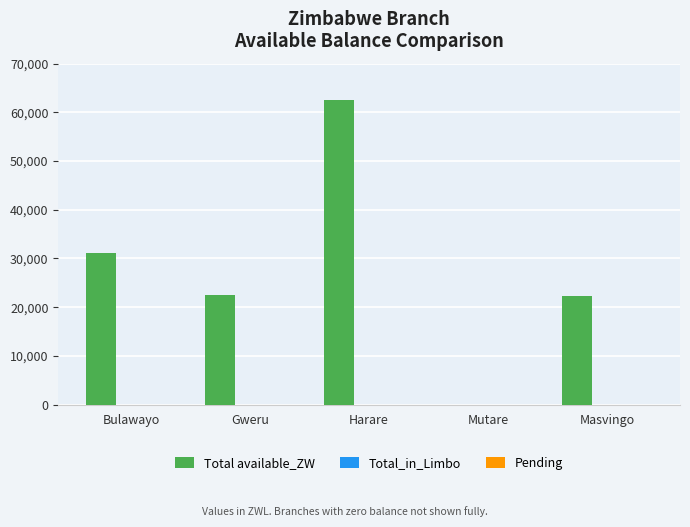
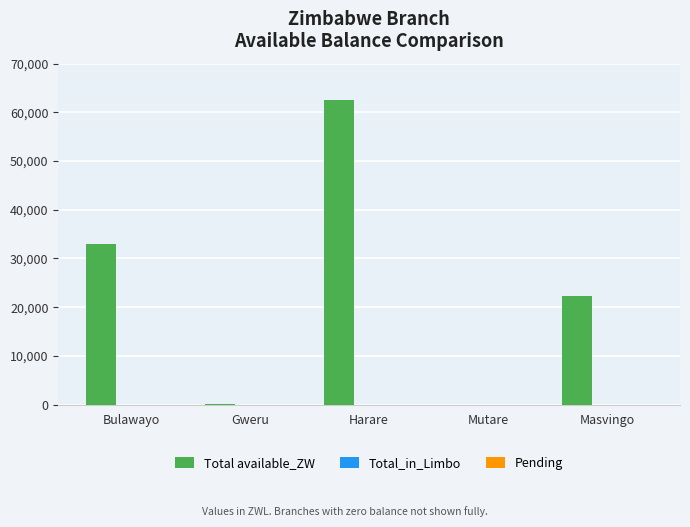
Total available_ZW, Bulawayo: 31,000 -> 33,000
Total available_ZW, Gweru: 23,000 -> 0
